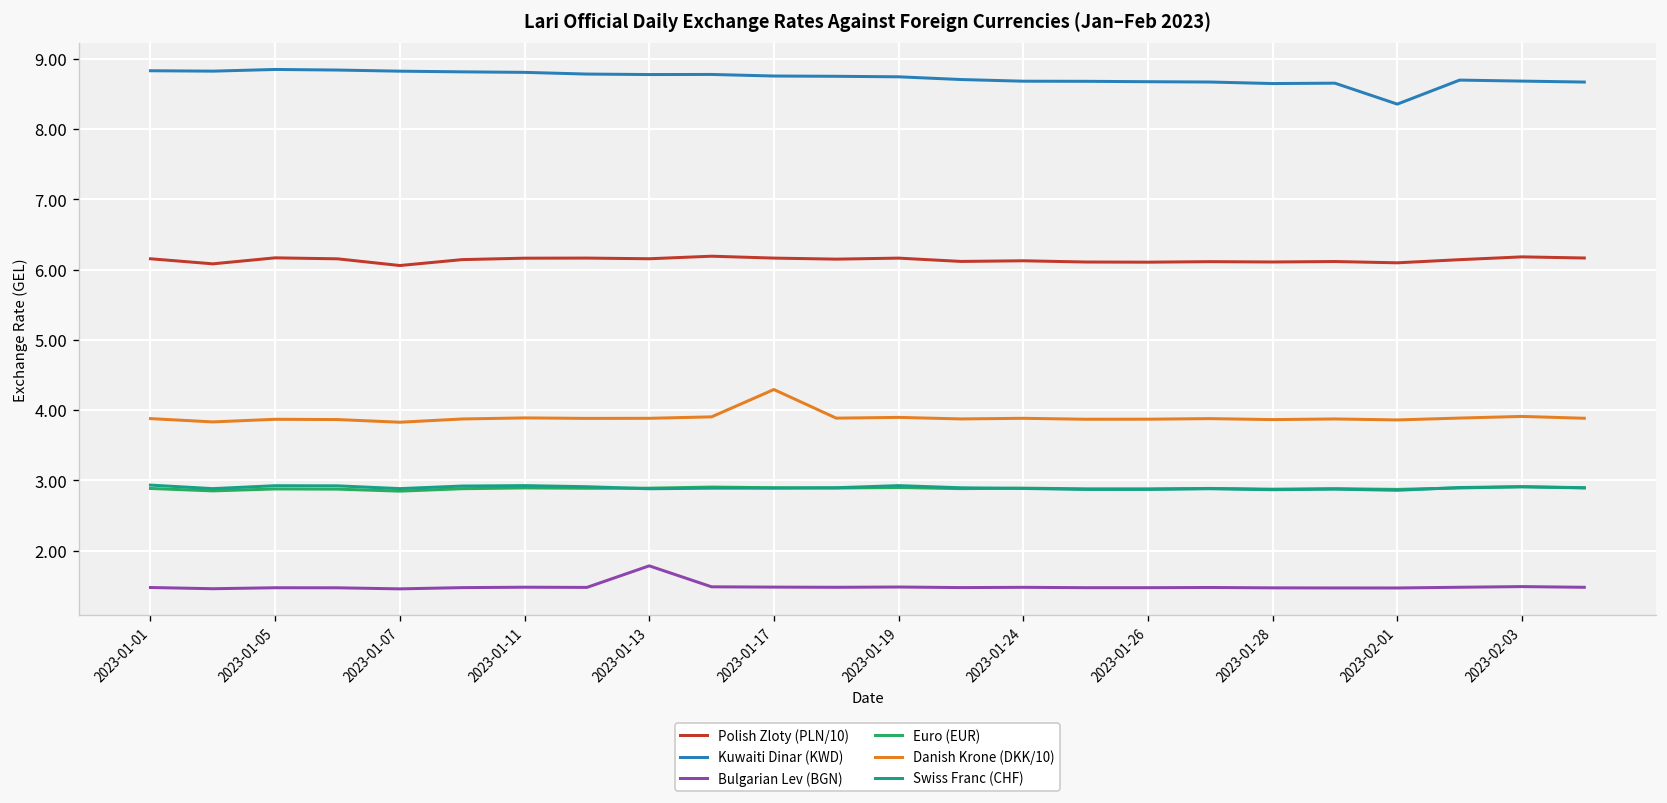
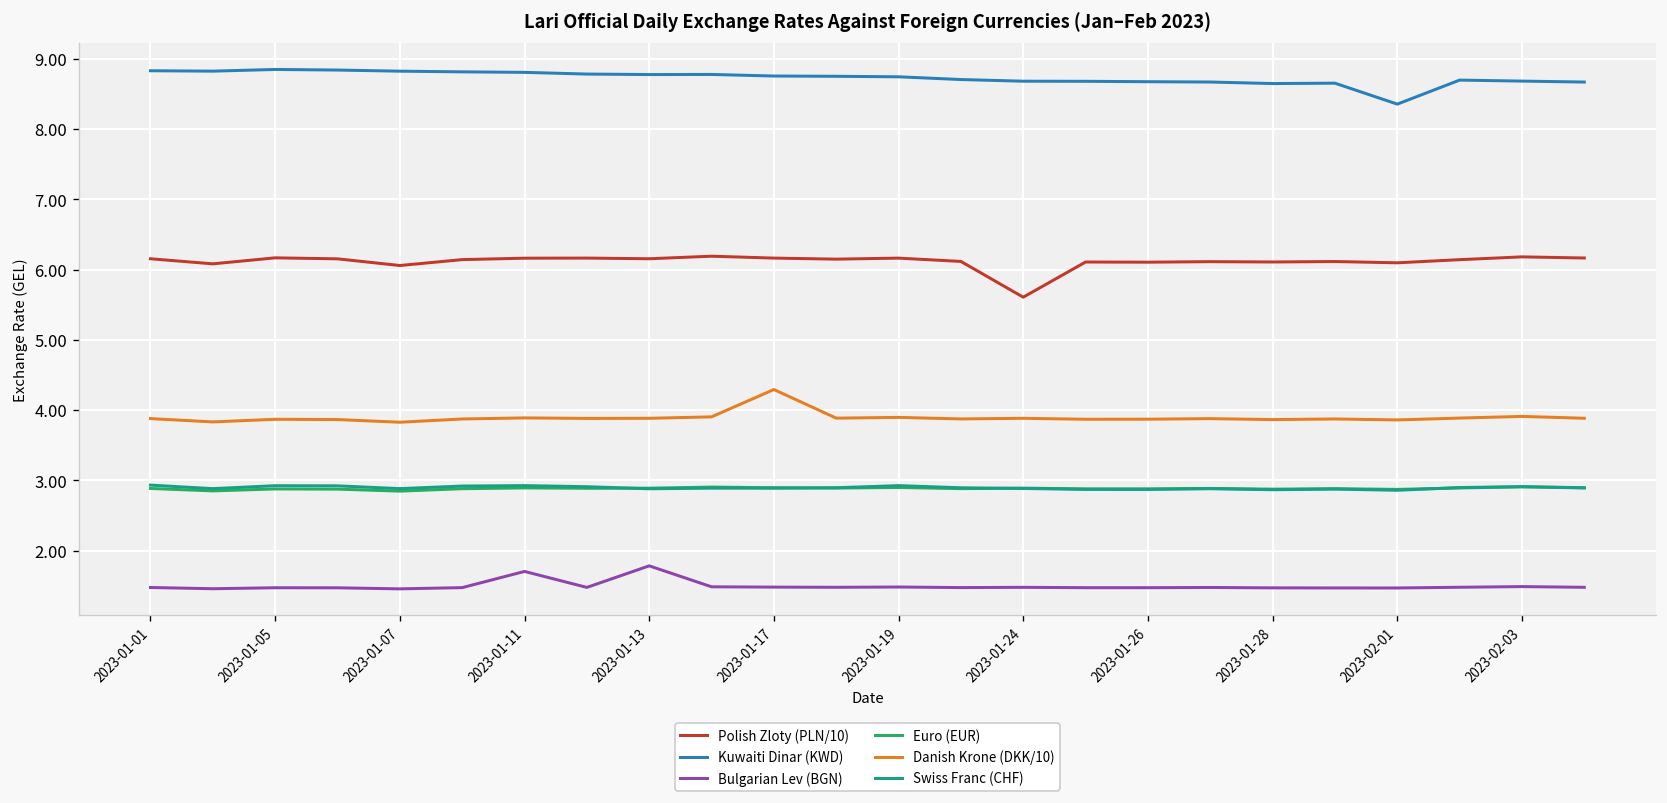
Bulgarian Lev (BGN), 2023-01-11: 1.5 -> 1.7
Polish Zloty (PLN/10), 2023-01-24: 6.1 -> 5.6
